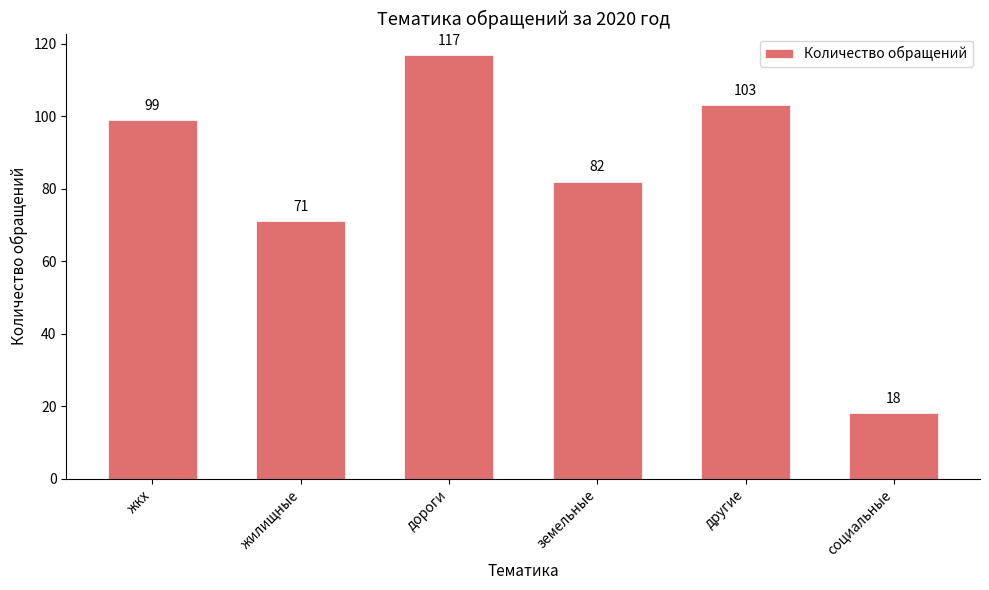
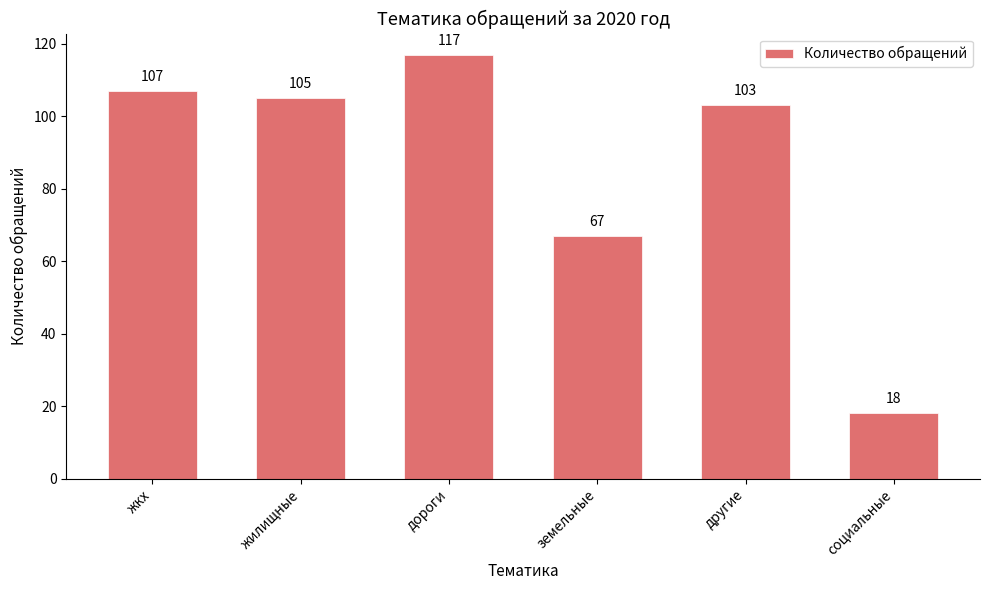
жкх: 99 -> 107
жилищные: 71 -> 105
земельные: 82 -> 67
